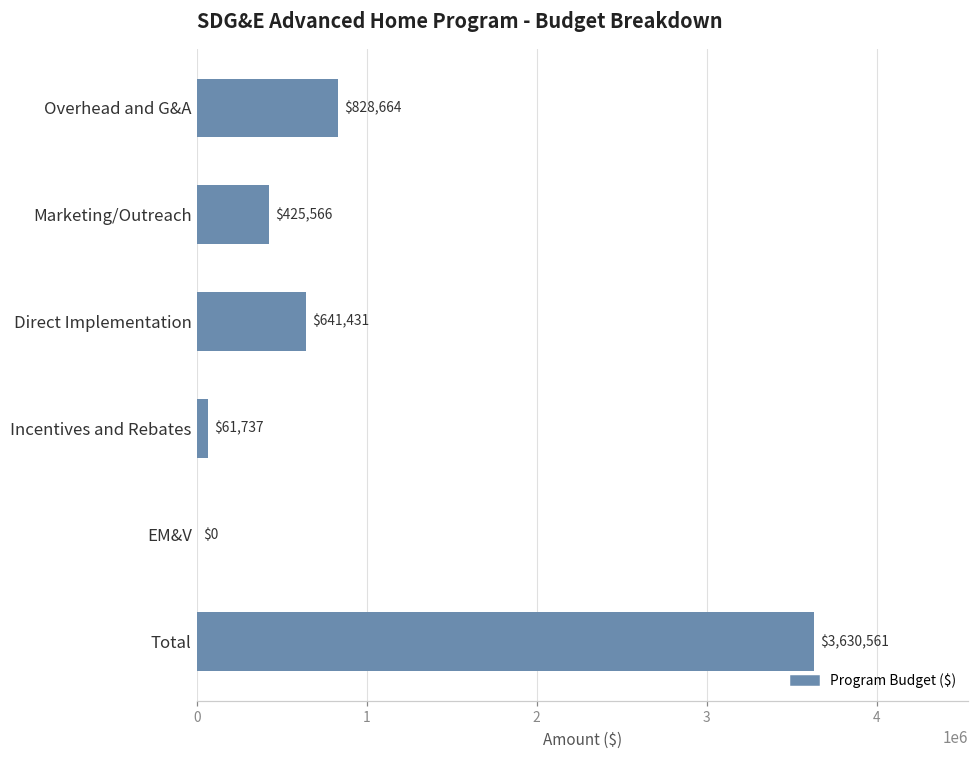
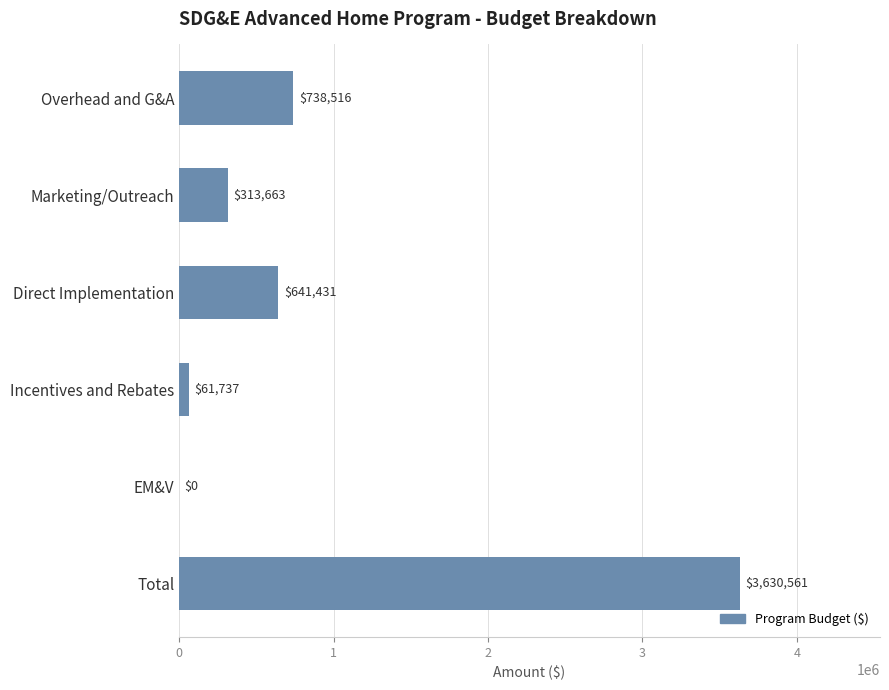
Overhead and G&A: $828,664 -> $738,516
Marketing/Outreach: $425,566 -> $313,663
